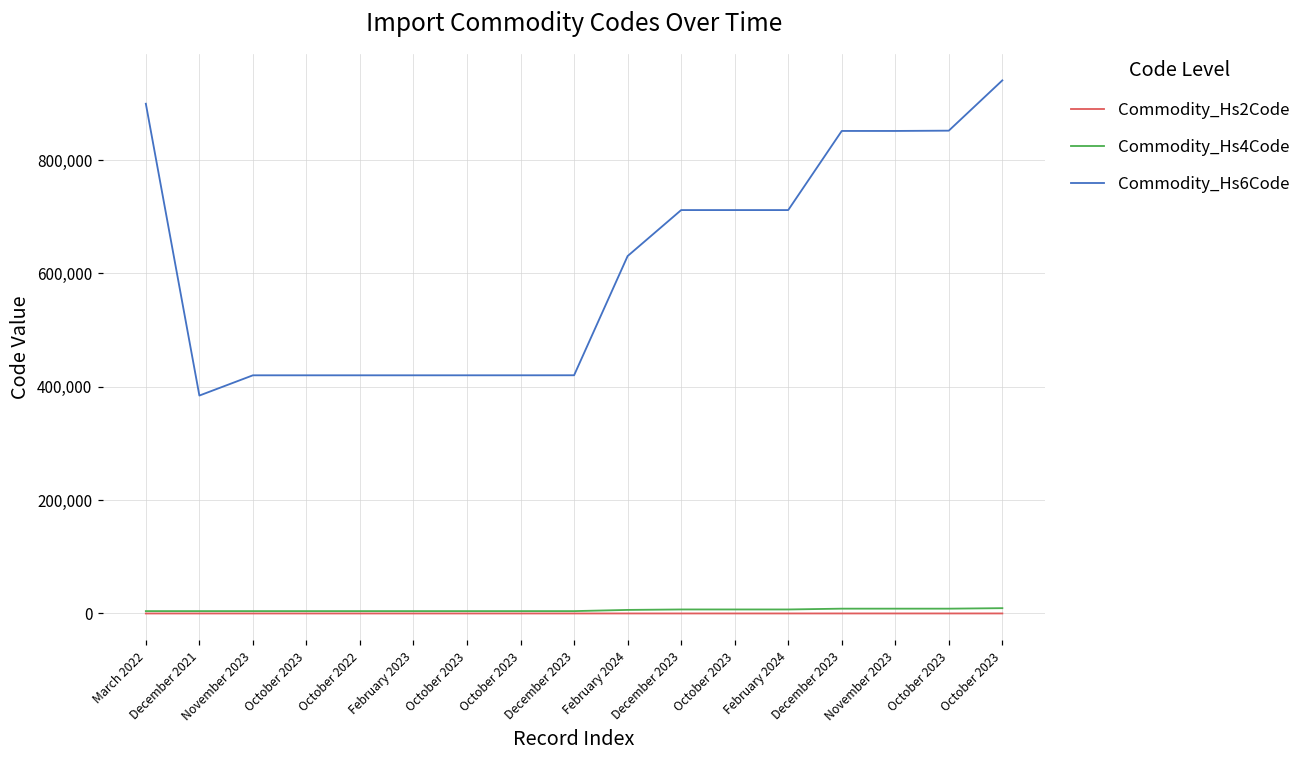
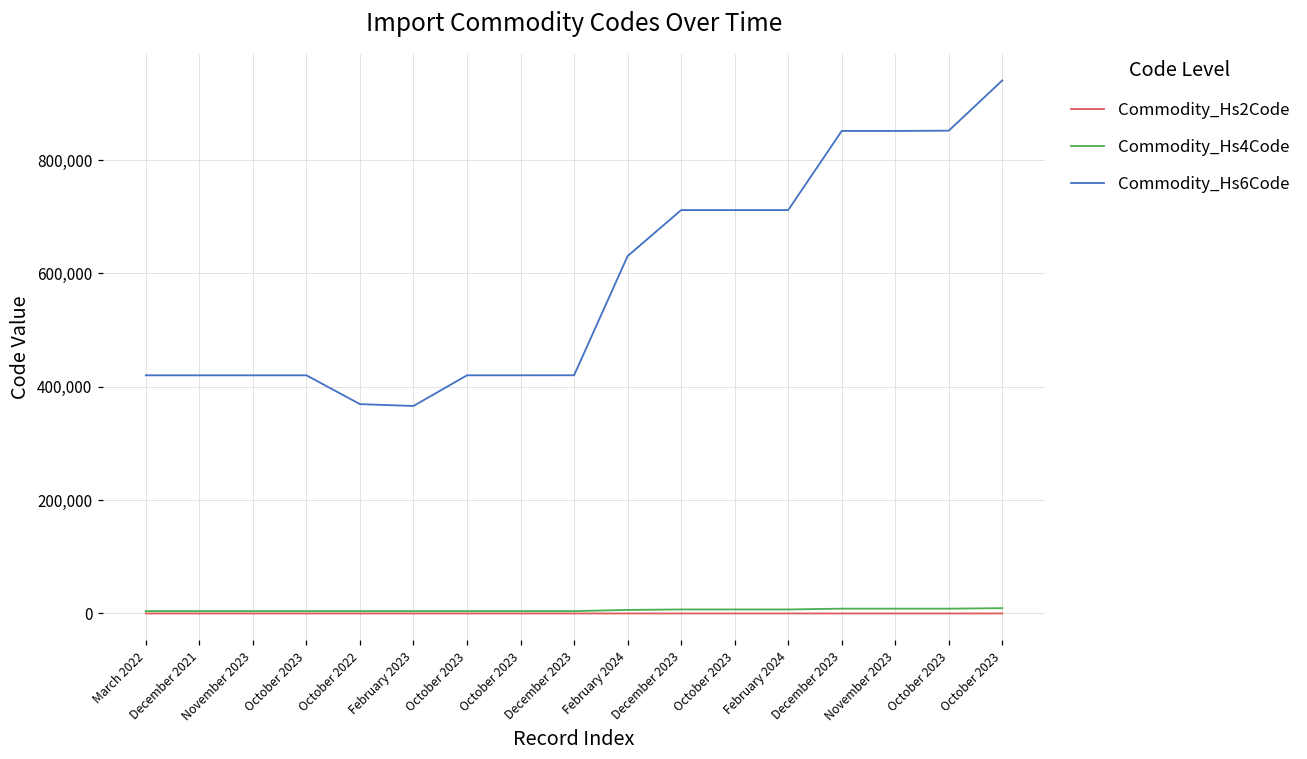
Commodity_Hs6Code, March 2022: 900,000 -> 420,000
Commodity_Hs6Code, December 2021: 380,000 -> 420,000
Commodity_Hs6Code, October 2022: 420,000 -> 370,000
Commodity_Hs6Code, February 2023: 420,000 -> 370,000
